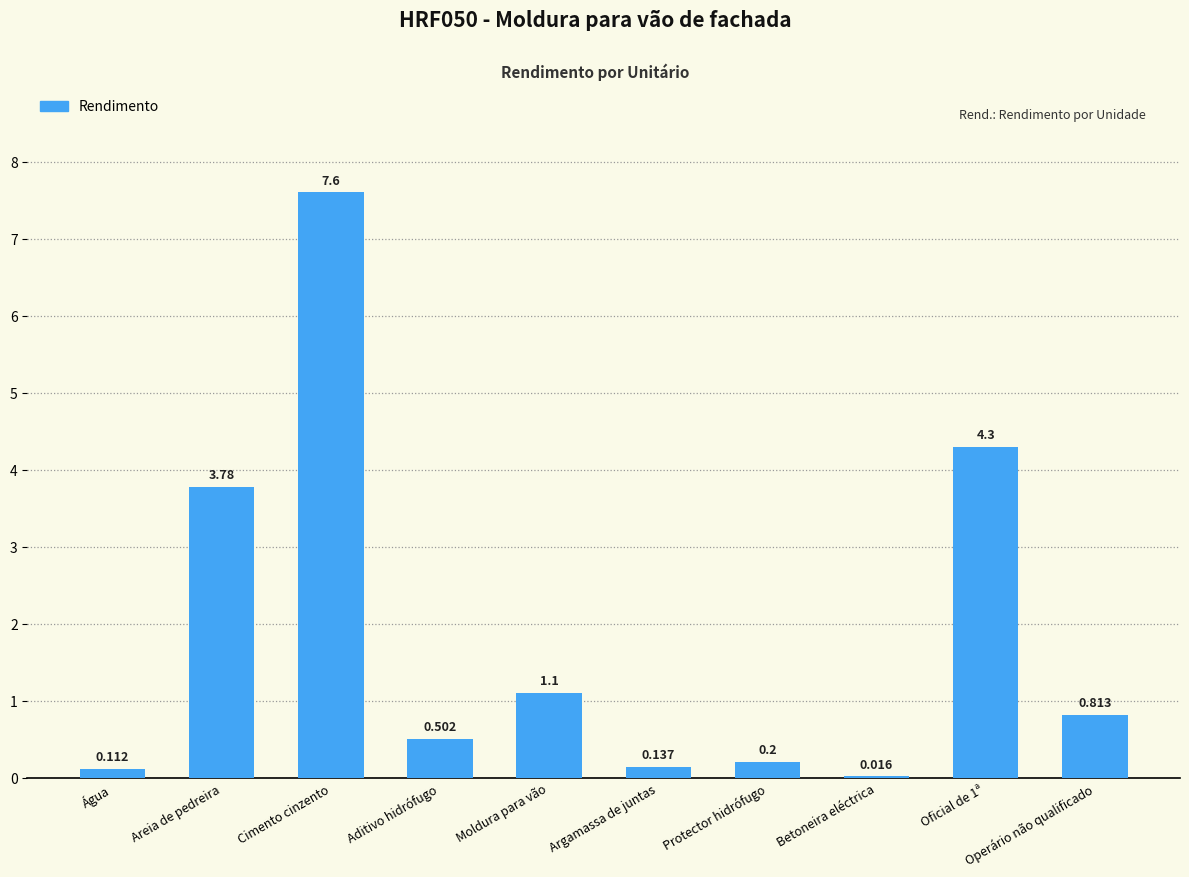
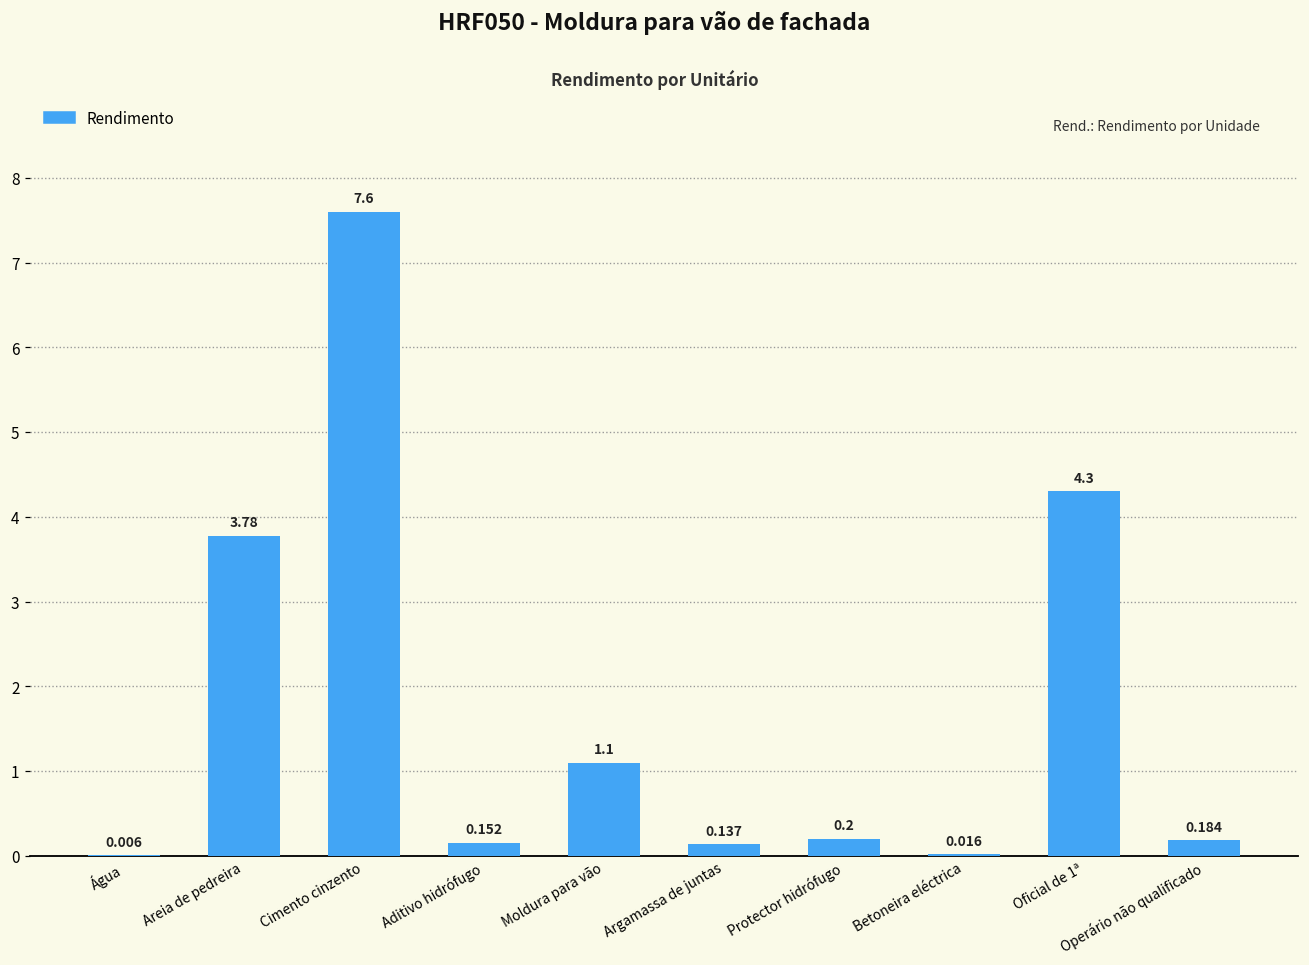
Água: 0.112 -> 0.006
Aditivo hidrófugo: 0.502 -> 0.152
Operário não qualificado: 0.813 -> 0.184
